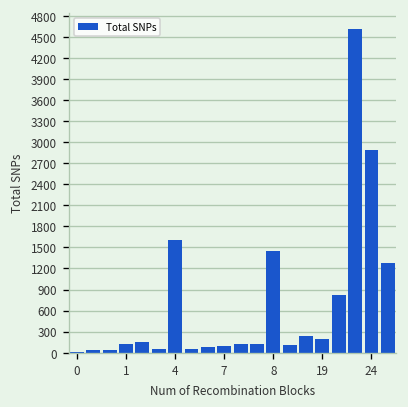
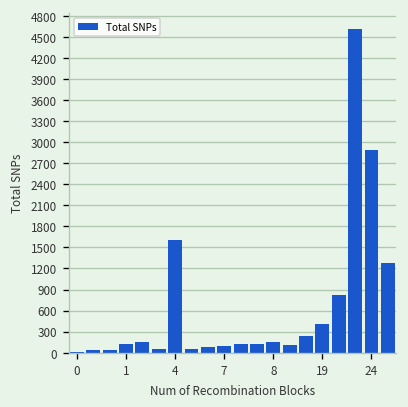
8: 1400 -> 100
19: 200 -> 400
